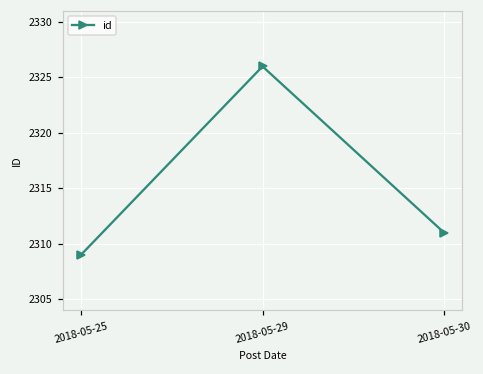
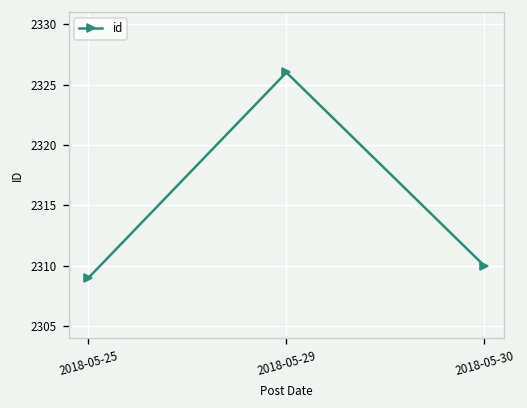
2018-05-30: 2311 -> 2310
